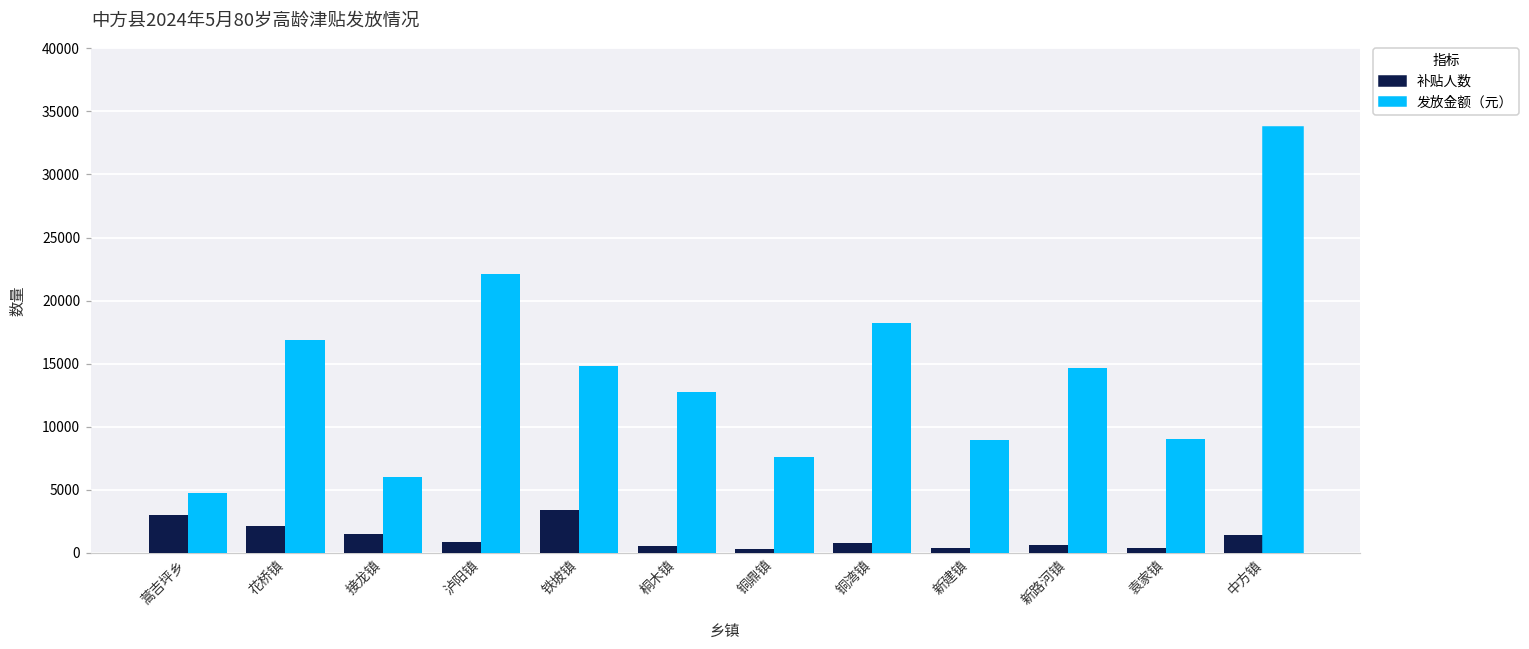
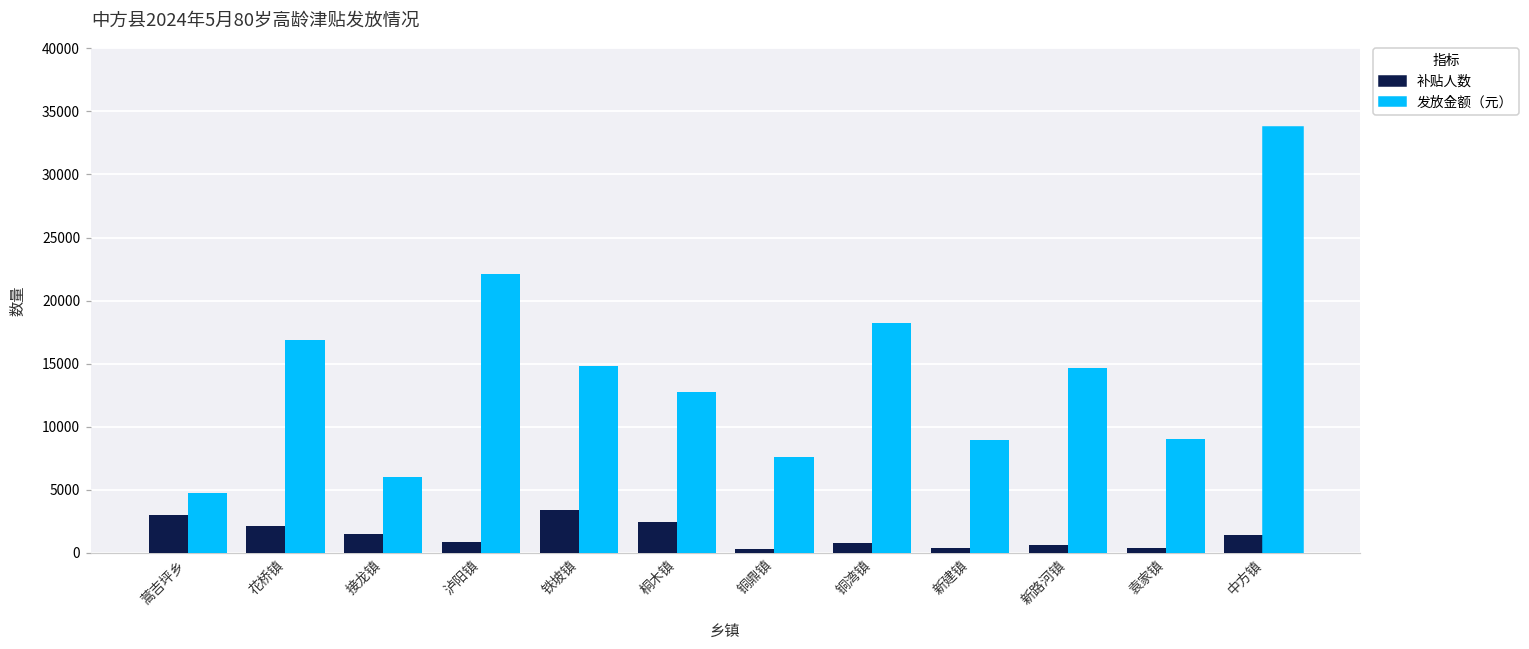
补贴人数, 桐木镇: 500 -> 2500
